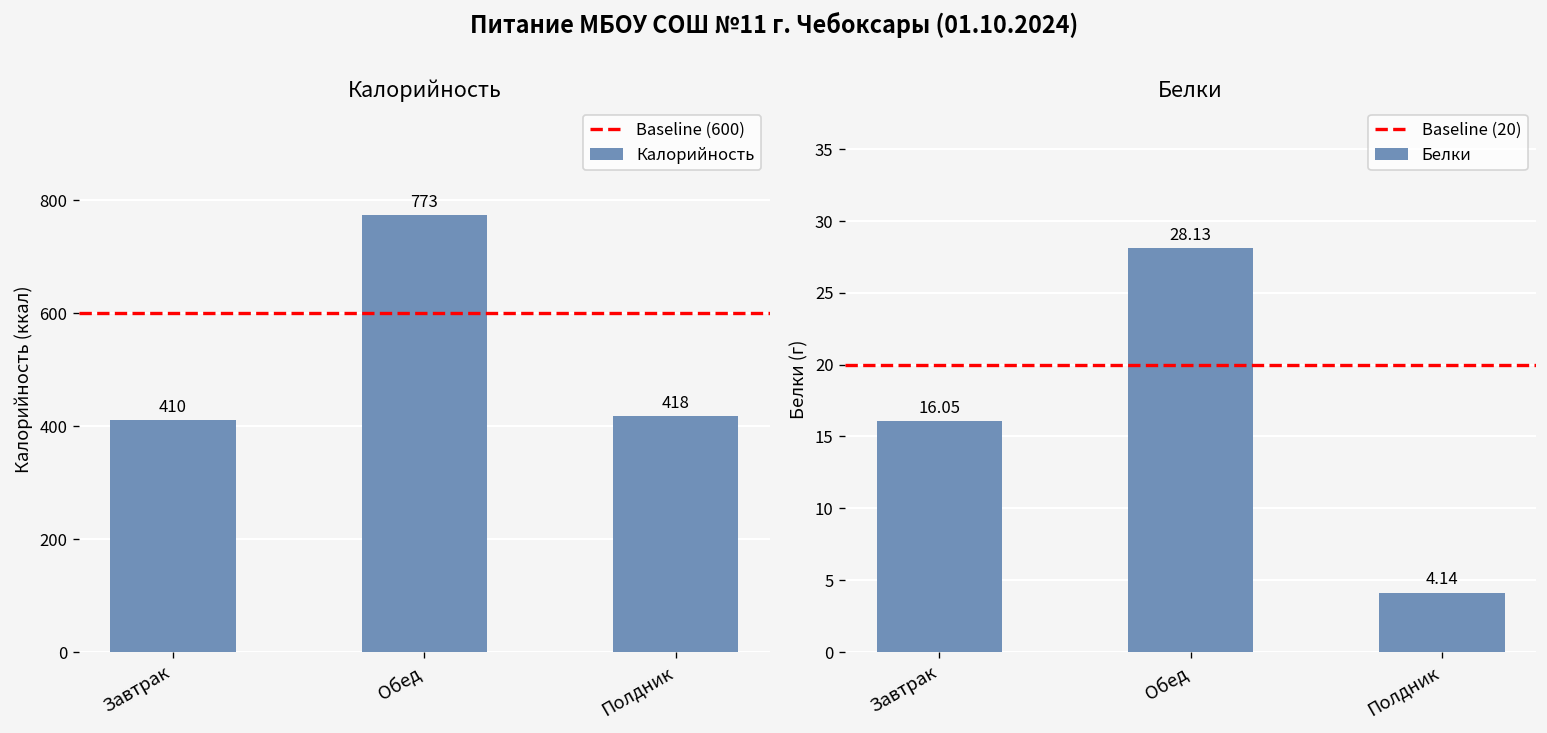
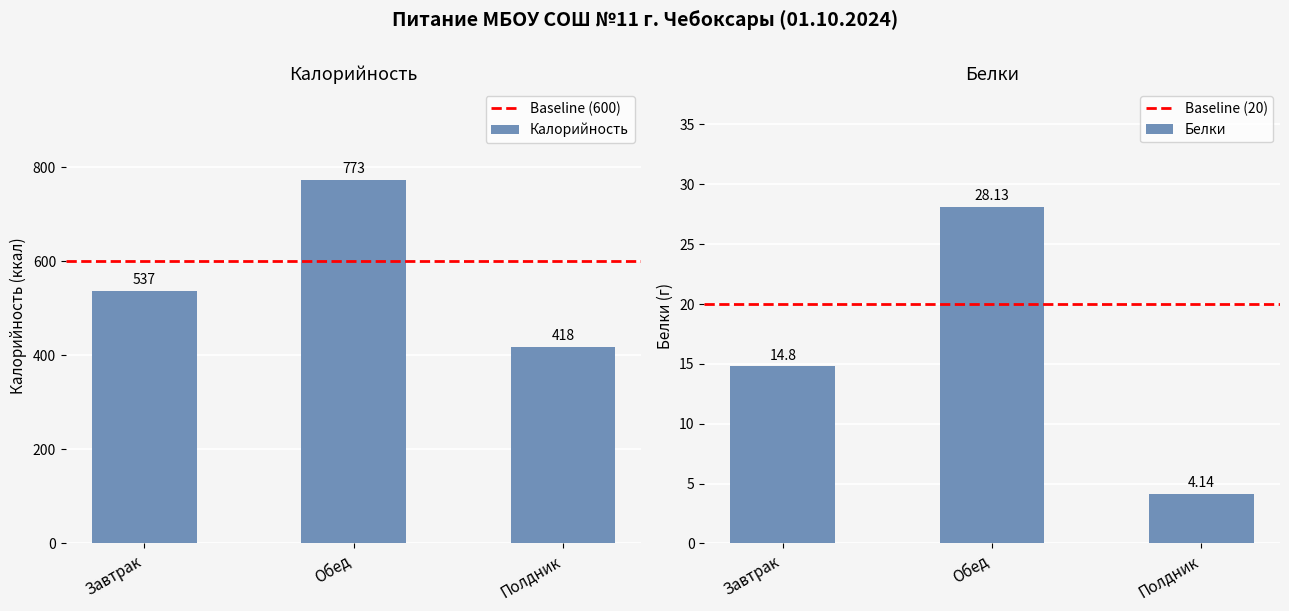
Калорийность, Завтрак: 410 -> 537
Белки, Завтрак: 16.05 -> 14.8
